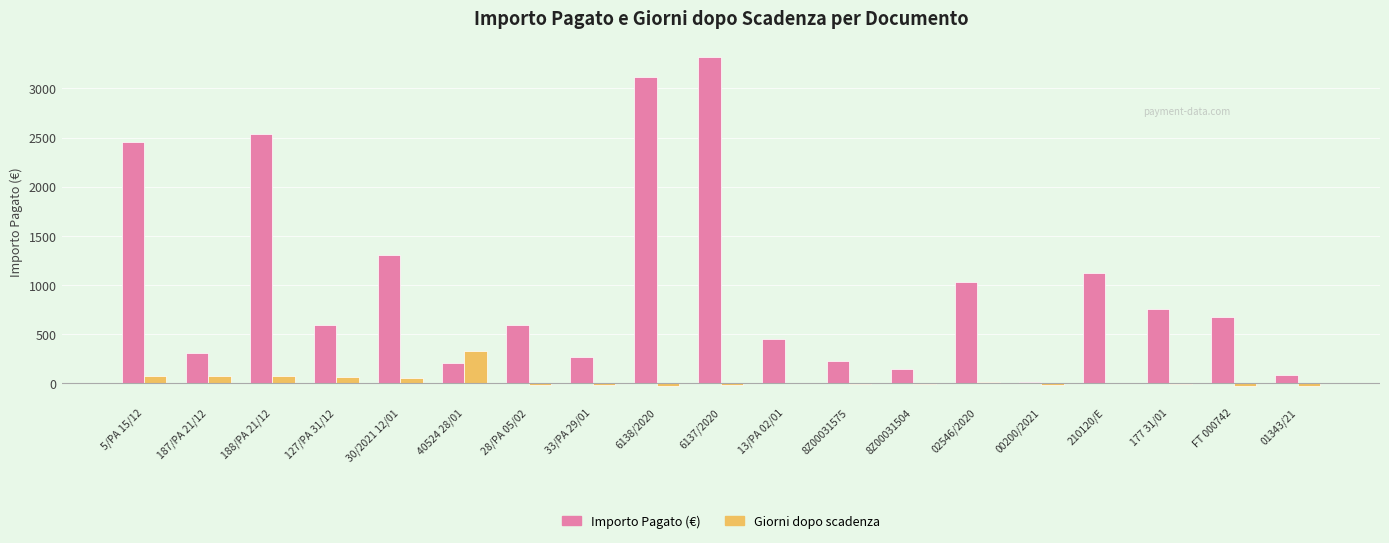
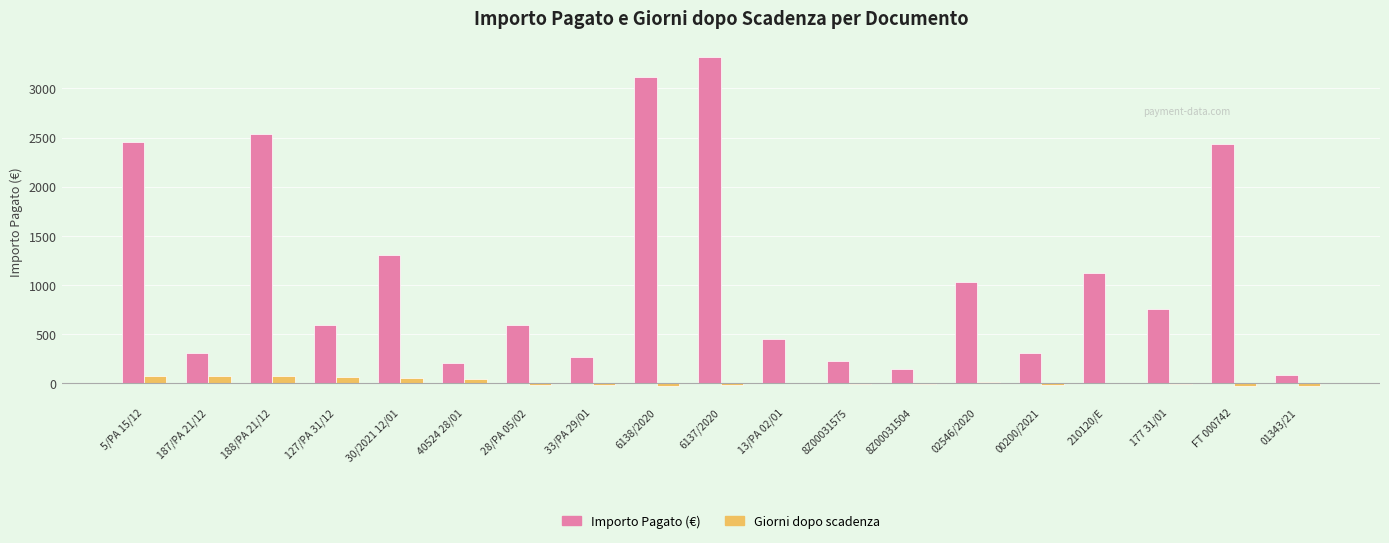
Giorni dopo scadenza, 40524 28/01: 300 -> 0
Importo Pagato (€), 00200/2021: 0 -> 300
Importo Pagato (€), FT 000742: 700 -> 2400
